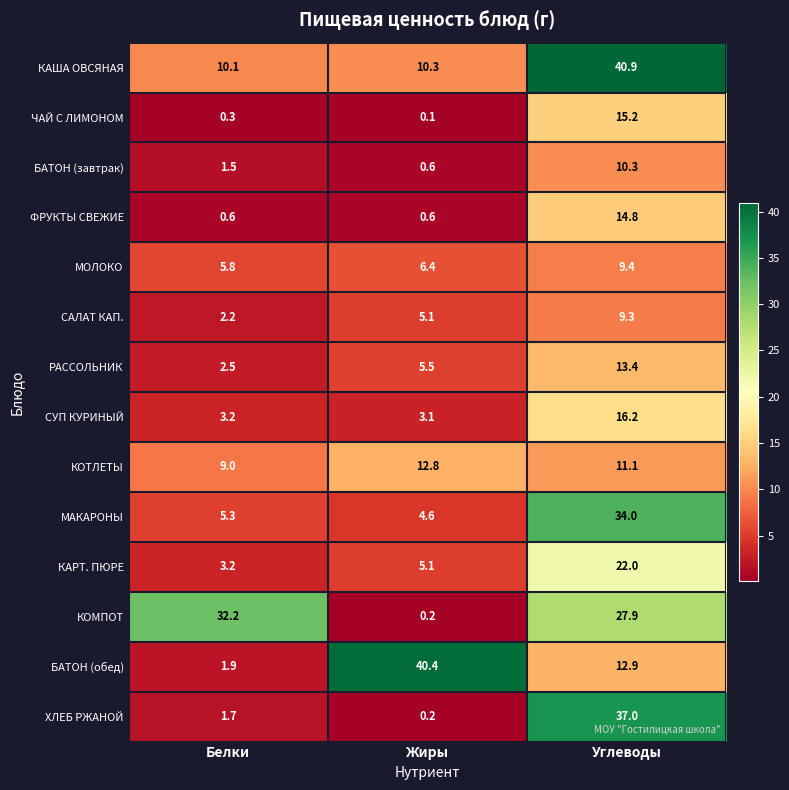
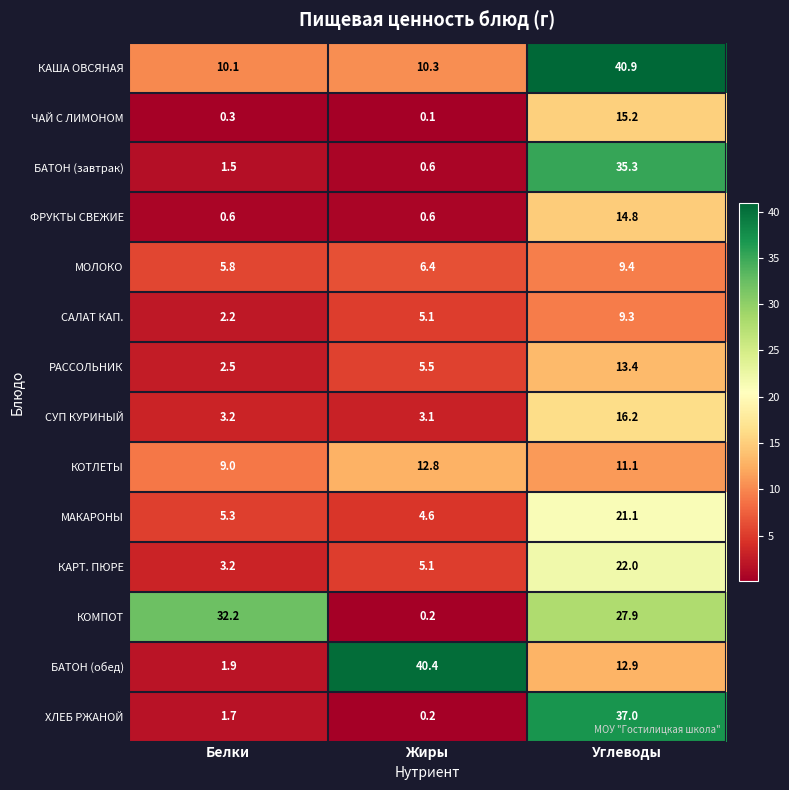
БАТОН (завтрак), Углеводы: 10.3 -> 35.3
МАКАРОНЫ, Углеводы: 34.0 -> 21.1
